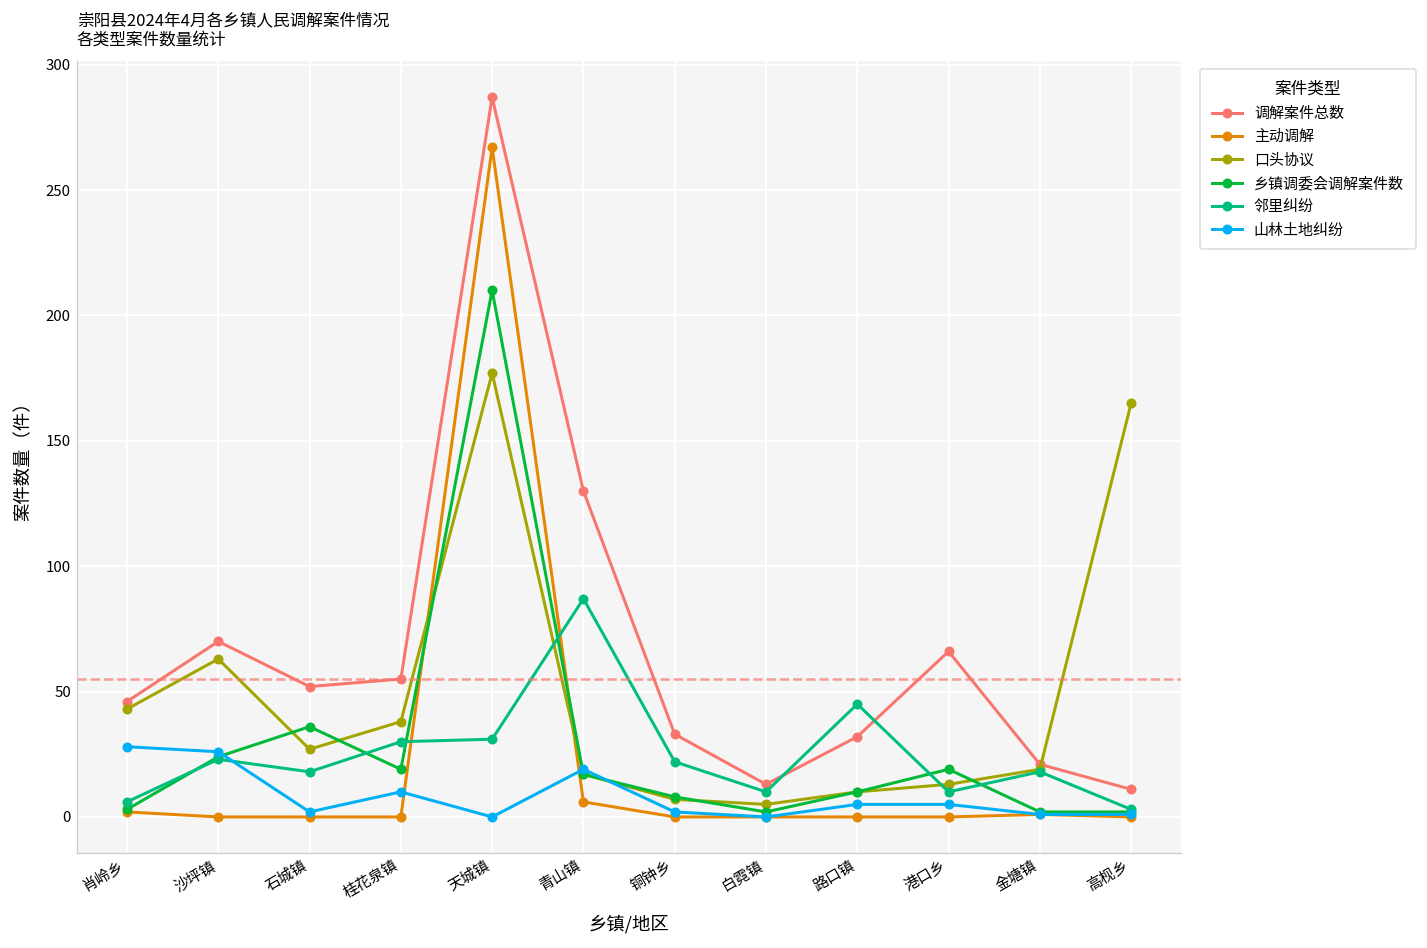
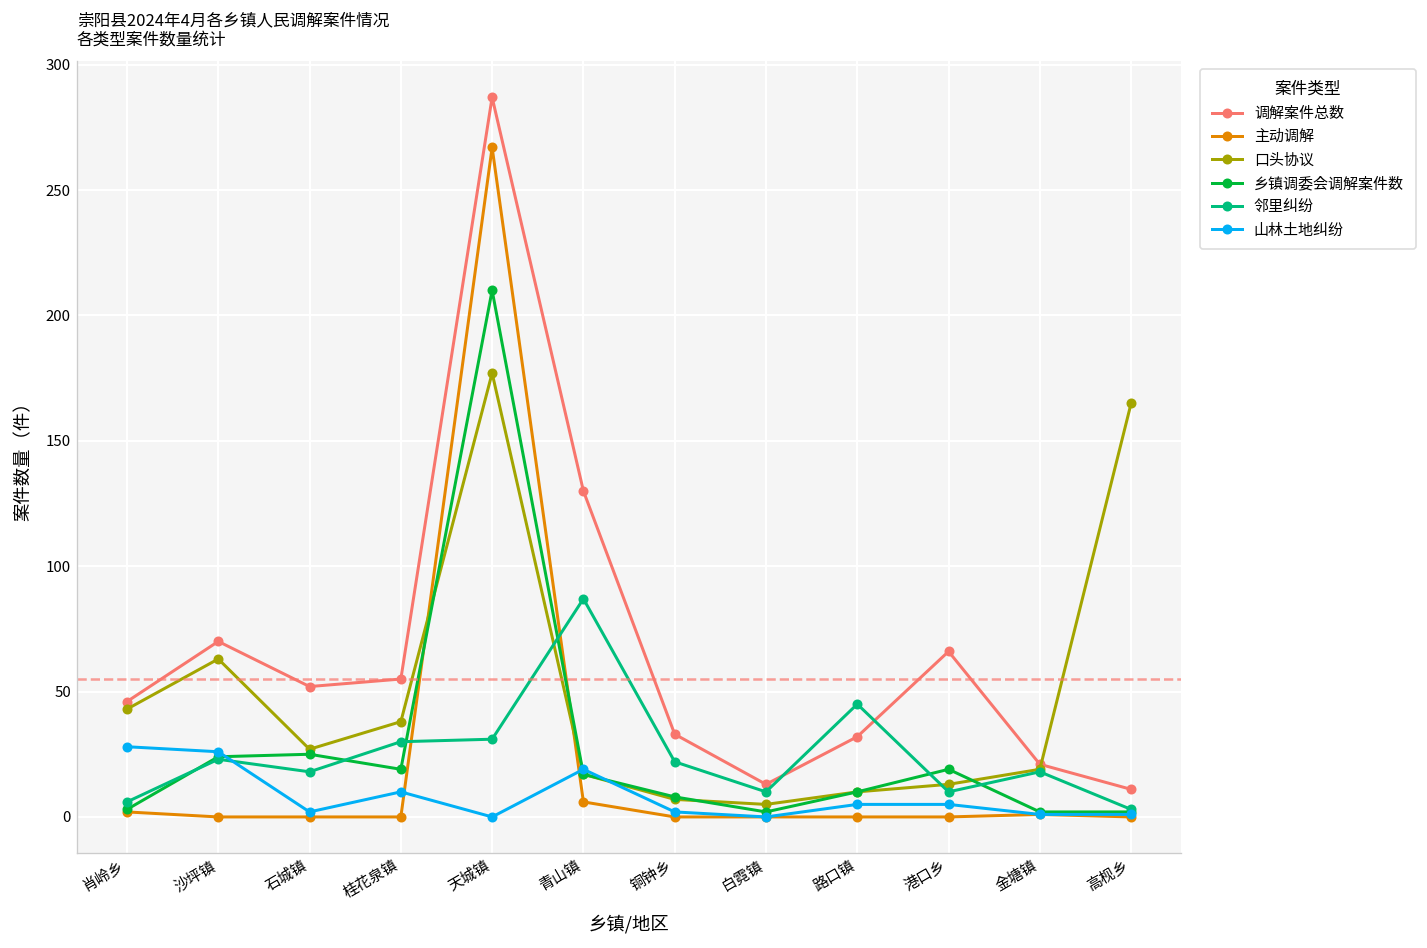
乡镇调委会调解案件数, 石城镇: 36 -> 25
